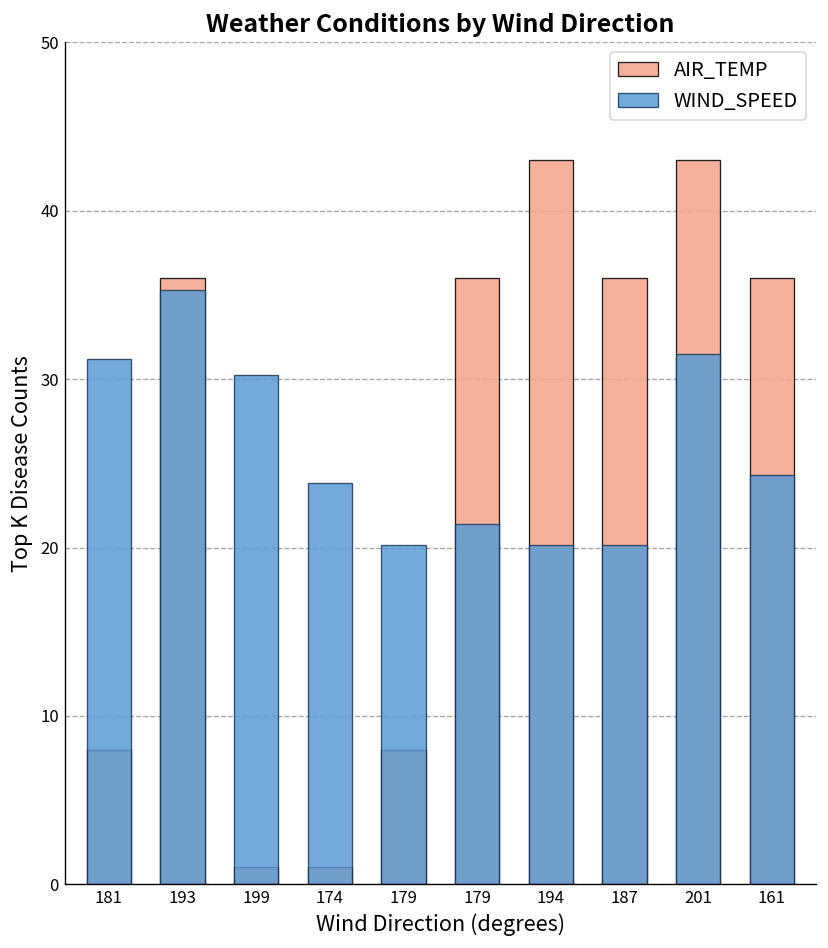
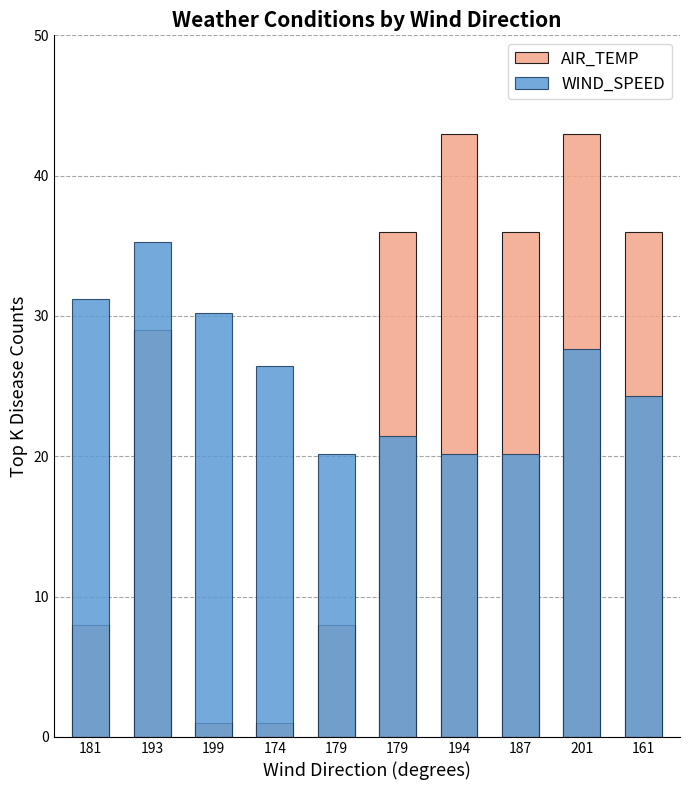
AIR_TEMP, 193: 36.0 -> 29.0
WIND_SPEED, 174: 23.8 -> 26.5
WIND_SPEED, 201: 31.5 -> 27.7
